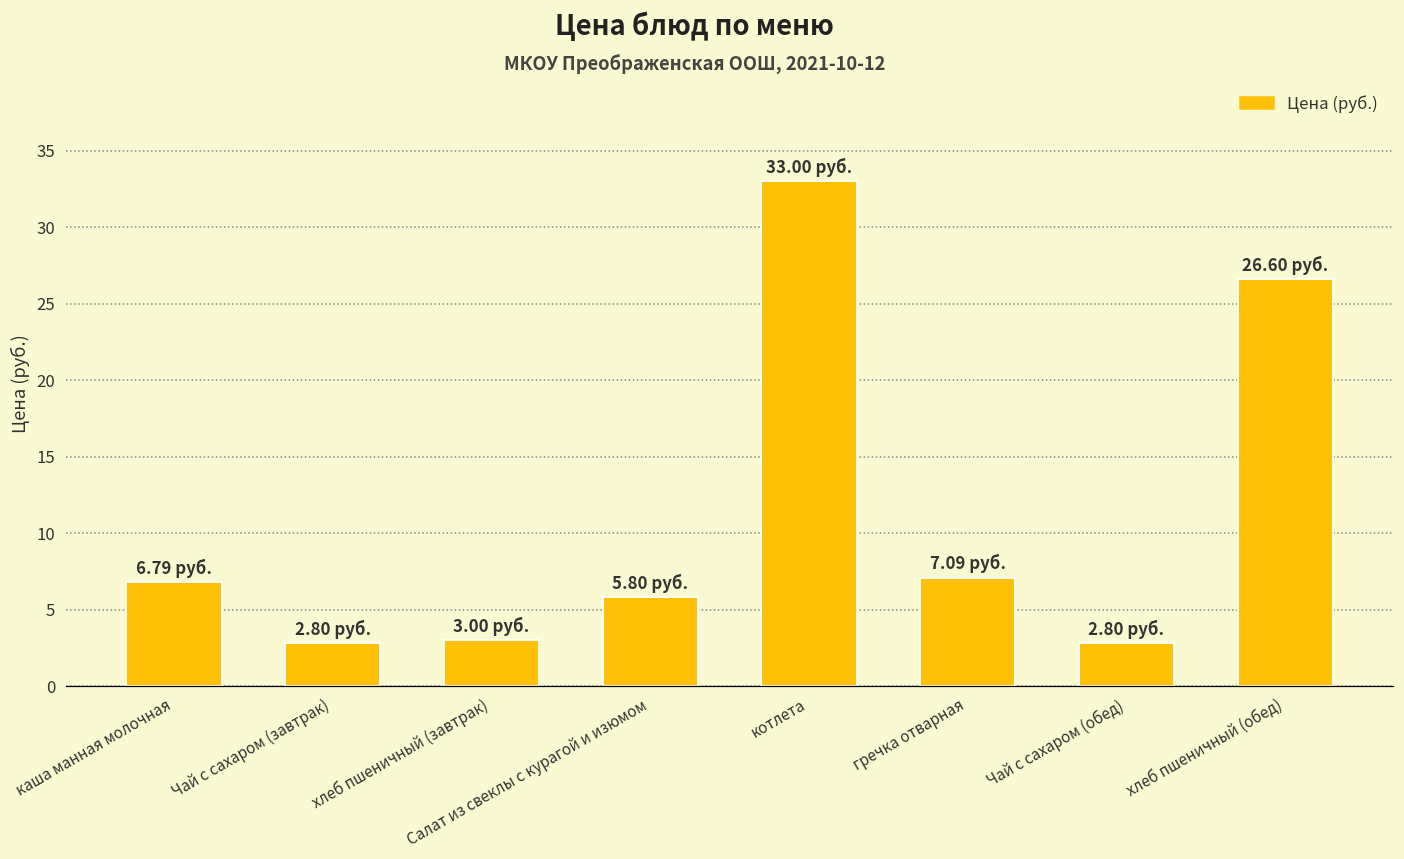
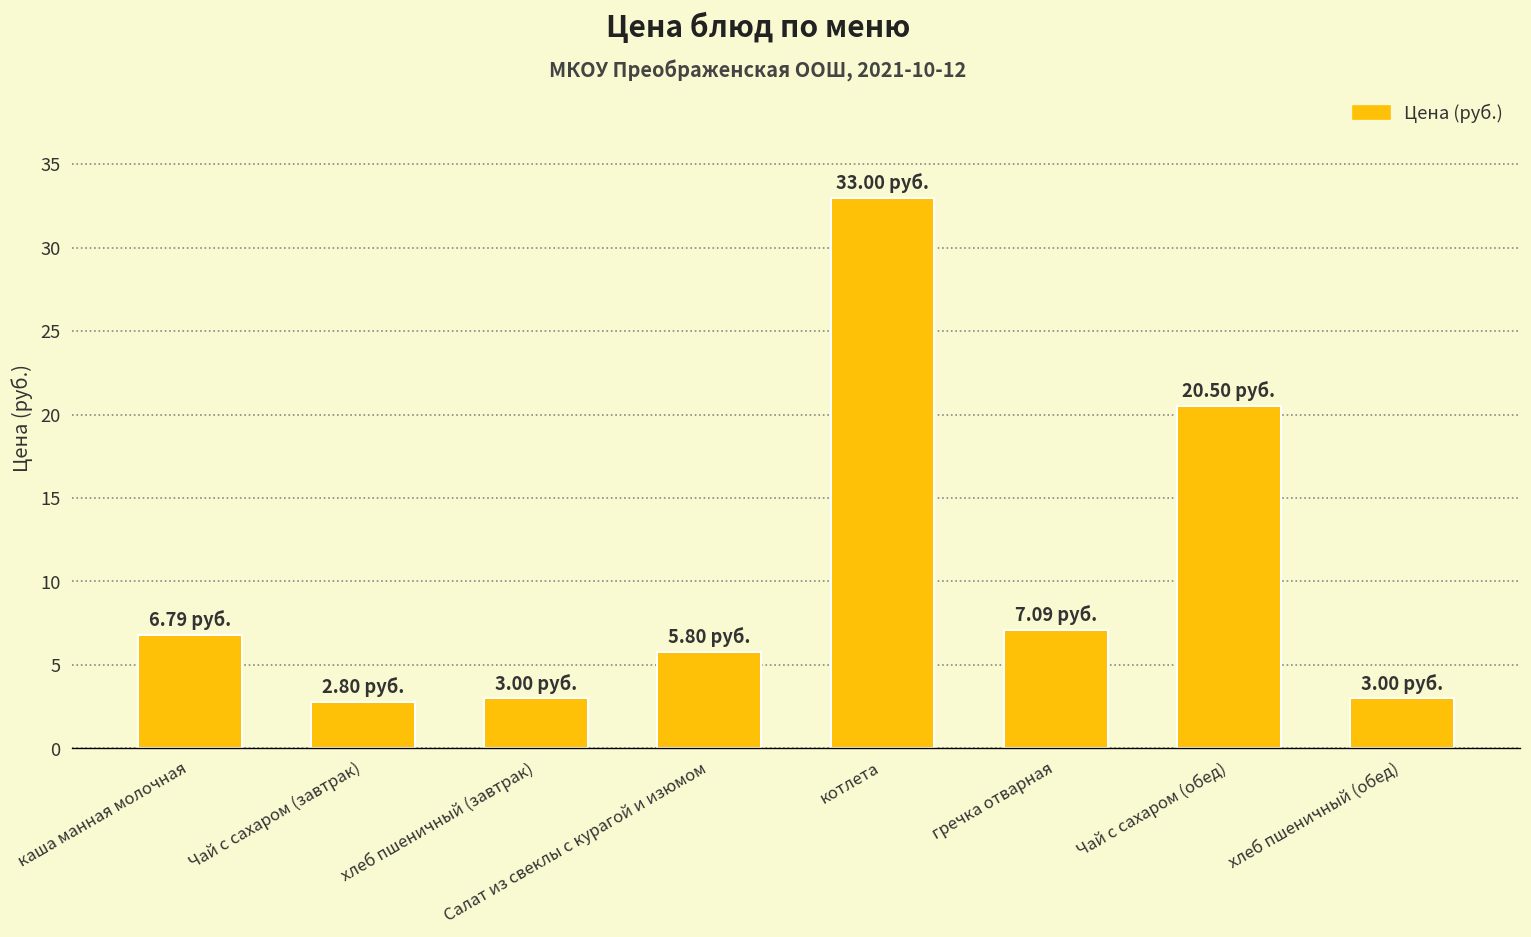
Чай с сахаром (обед): 2.80 -> 20.50
хлеб пшеничный (обед): 26.60 -> 3.00
